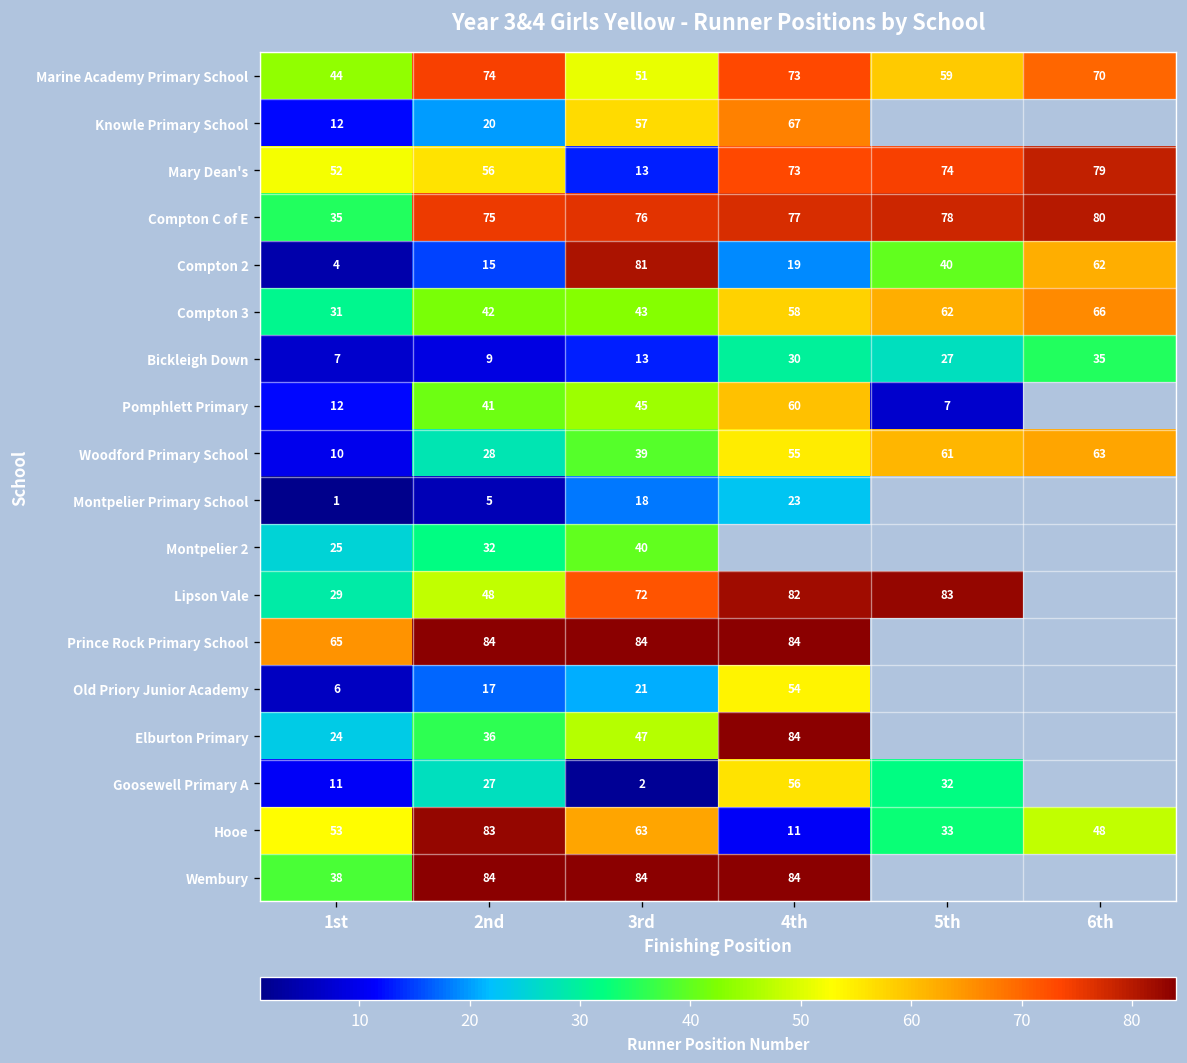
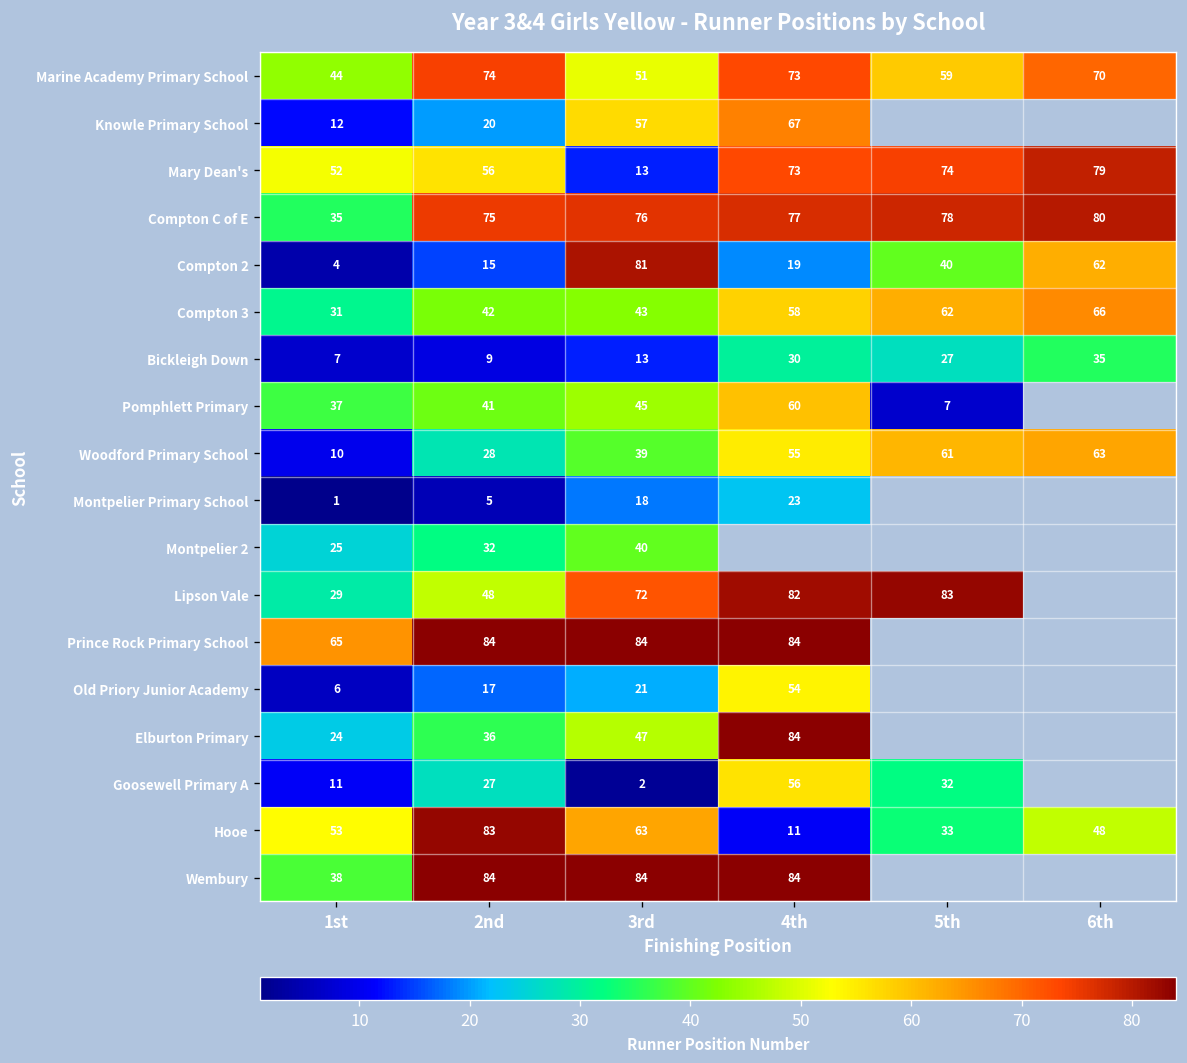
Pomphlett Primary, 1st: 12 -> 37
